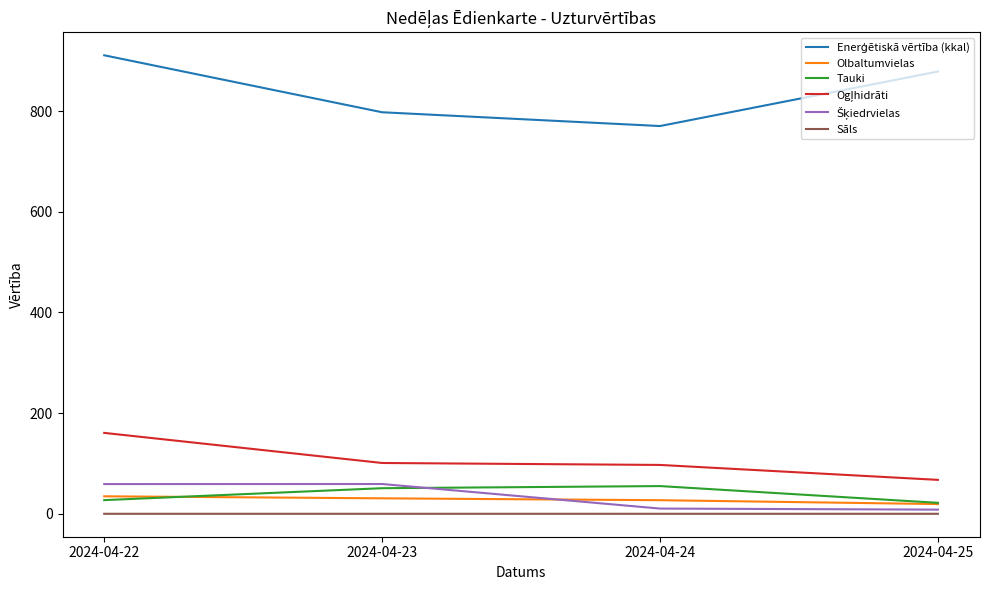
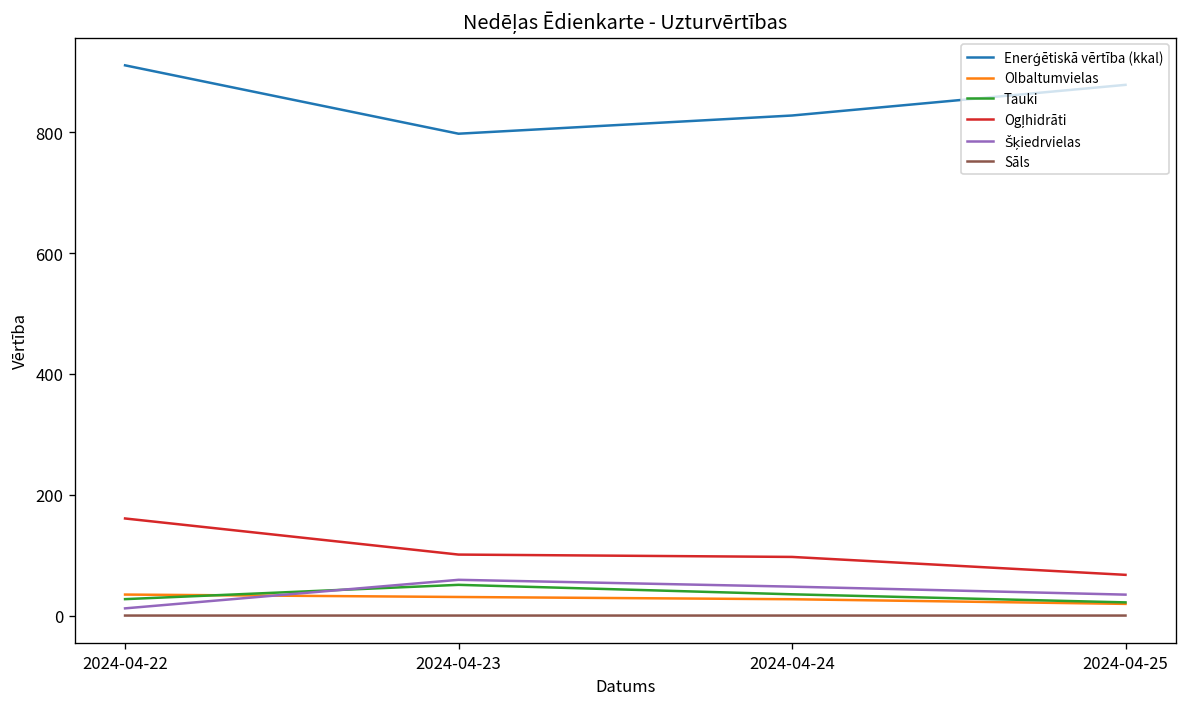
Šķiedrvielas, 2024-04-22: 60 -> 10
Enerģētiskā vērtība (kkal), 2024-04-24: 770 -> 830
Tauki, 2024-04-24: 60 -> 40
Šķiedrvielas, 2024-04-24: 10 -> 50
Šķiedrvielas, 2024-04-25: 10 -> 30
